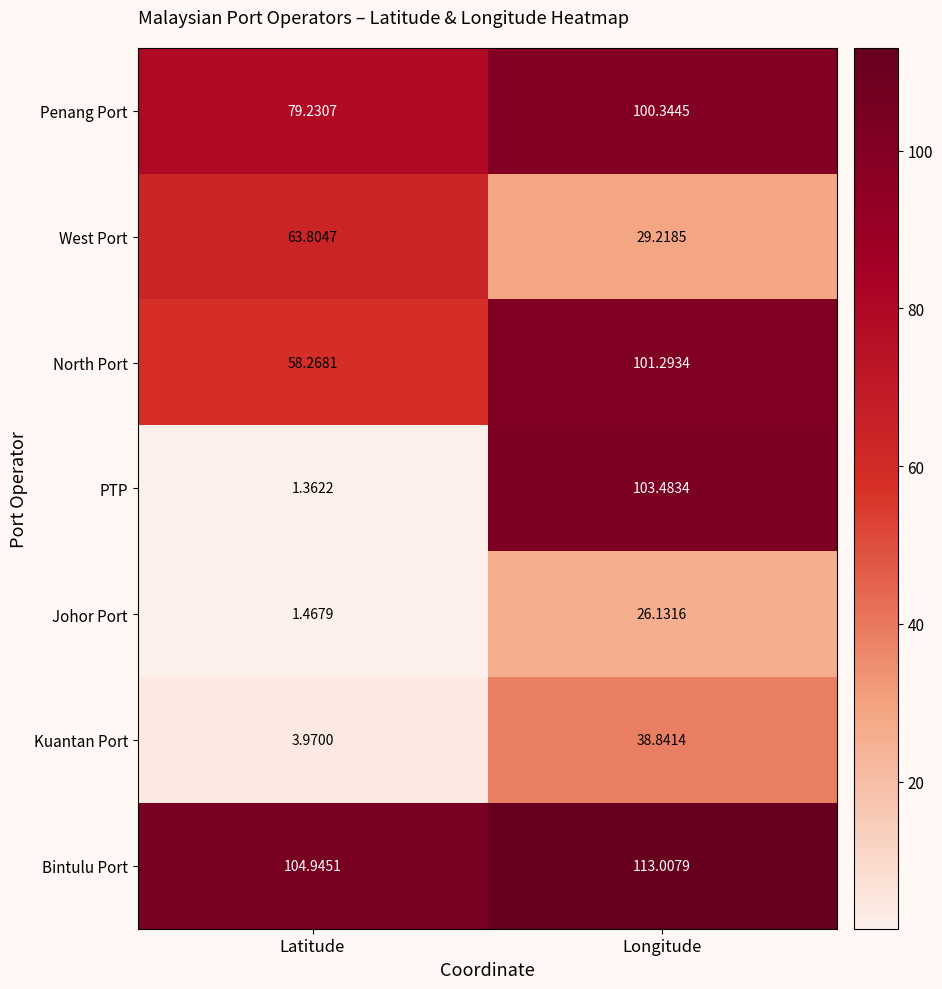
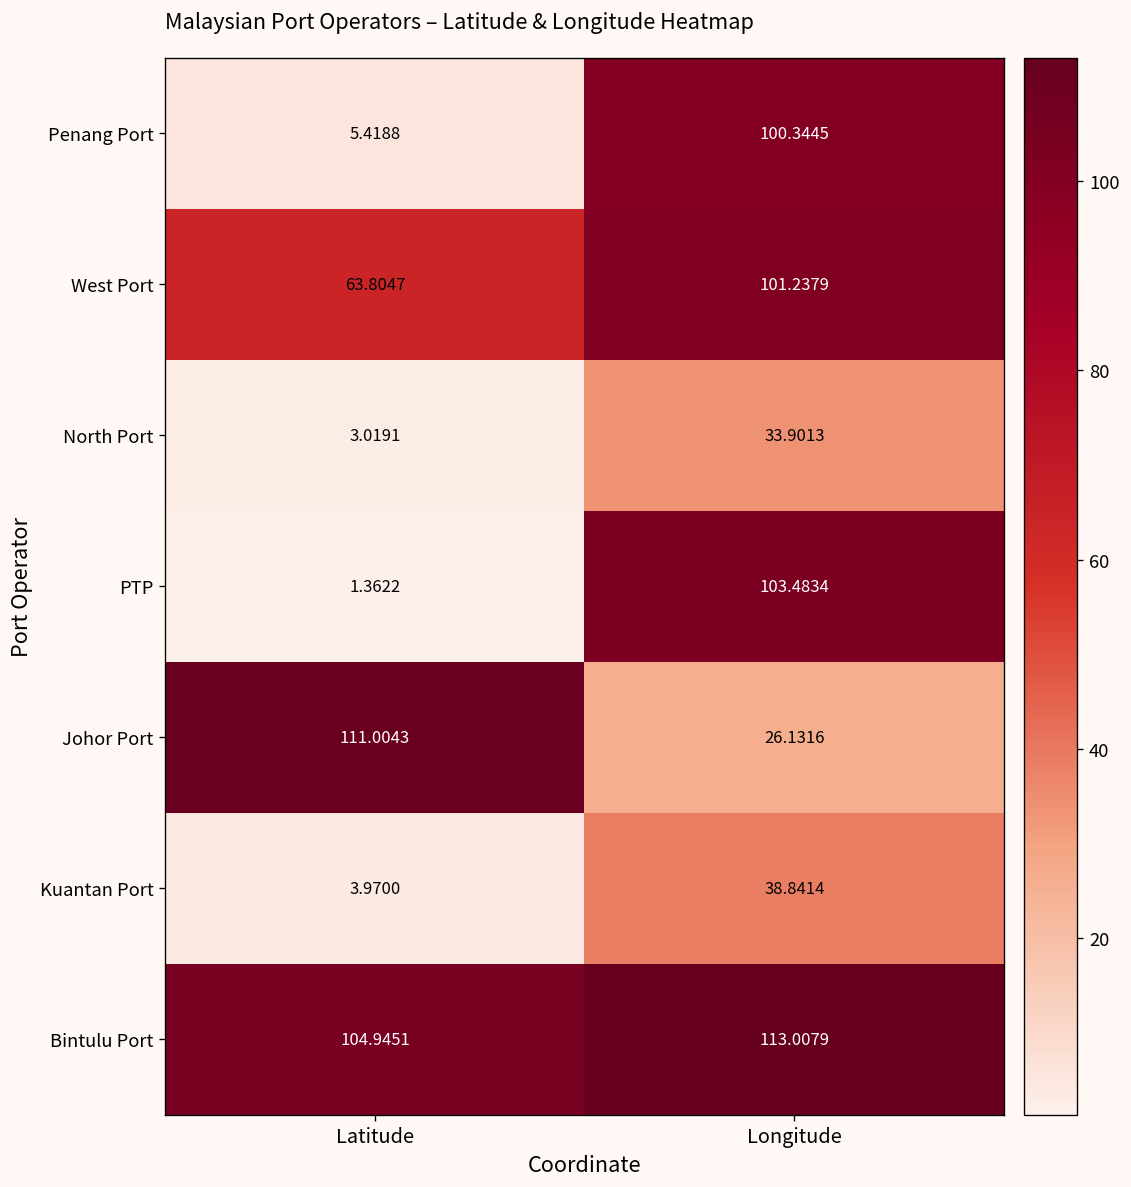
Penang Port, Latitude: 79.2307 -> 5.4188
West Port, Longitude: 29.2185 -> 101.2379
North Port, Latitude: 58.2681 -> 3.0191
North Port, Longitude: 101.2934 -> 33.9013
Johor Port, Latitude: 1.4679 -> 111.0043
